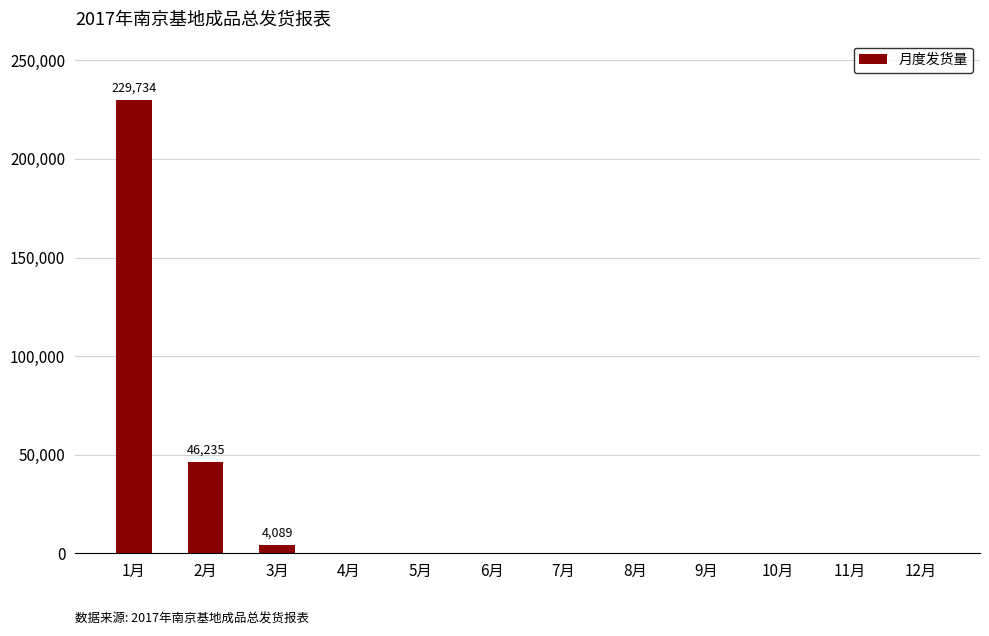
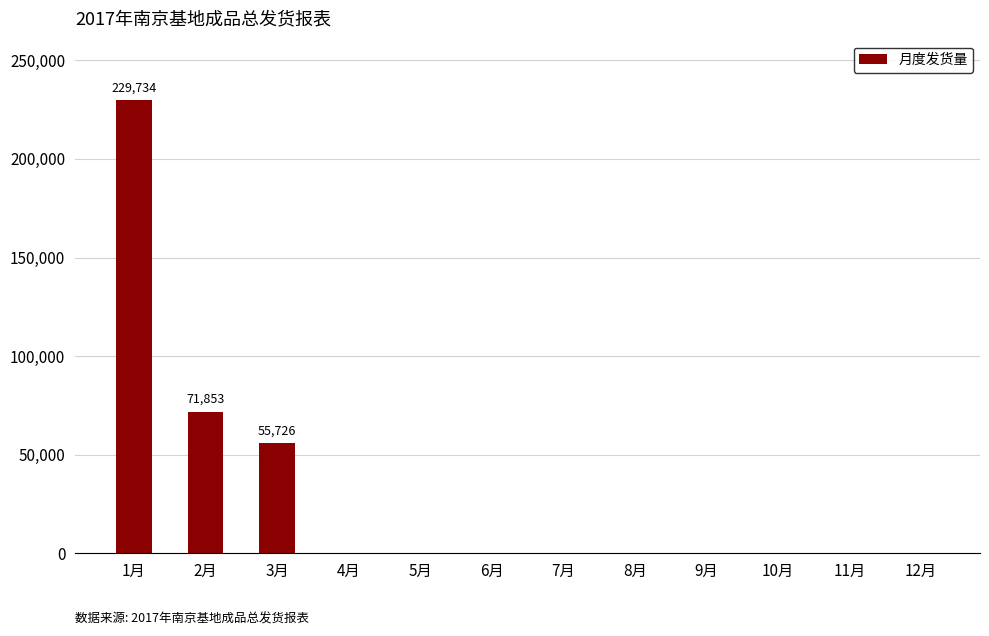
2月: 46,235 -> 71,853
3月: 4,089 -> 55,726
